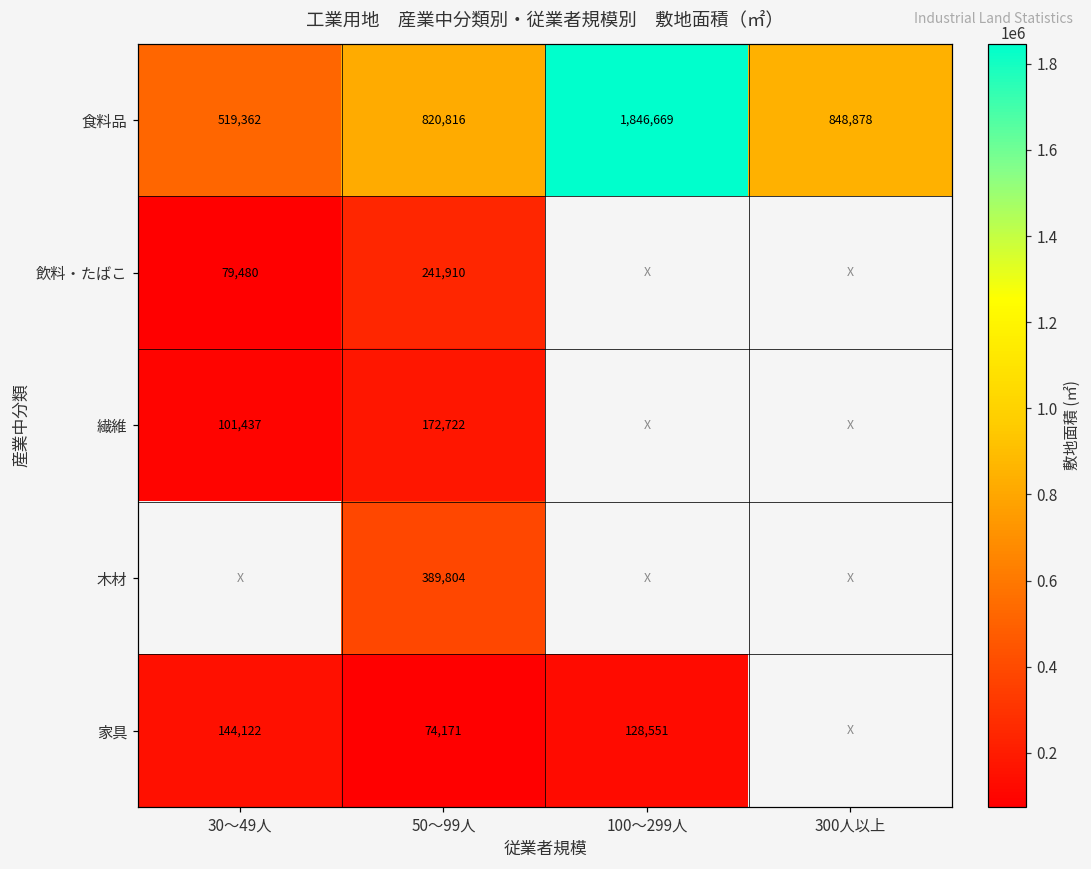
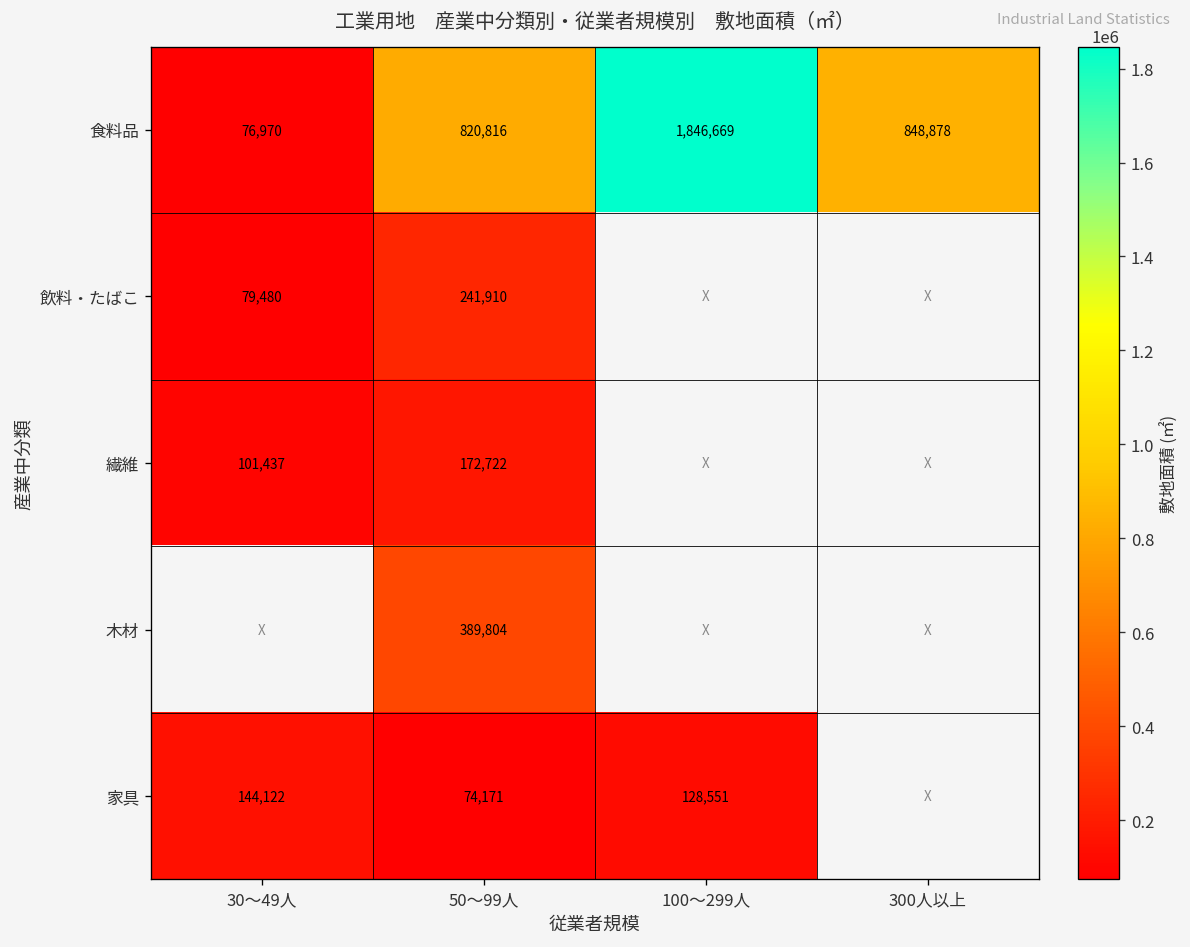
食料品, 30～49人: 519,362 -> 76,970
